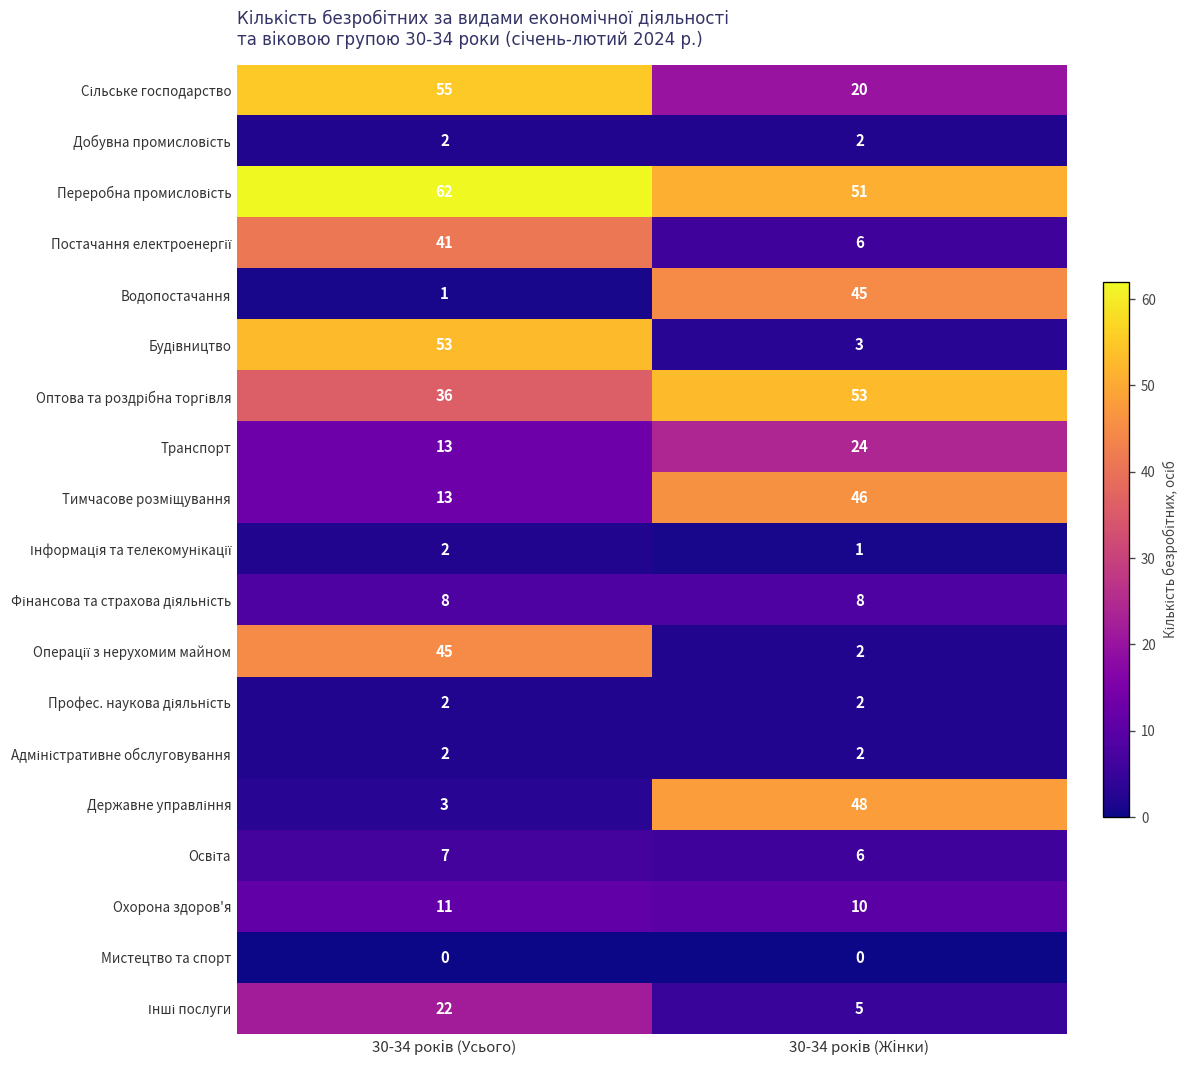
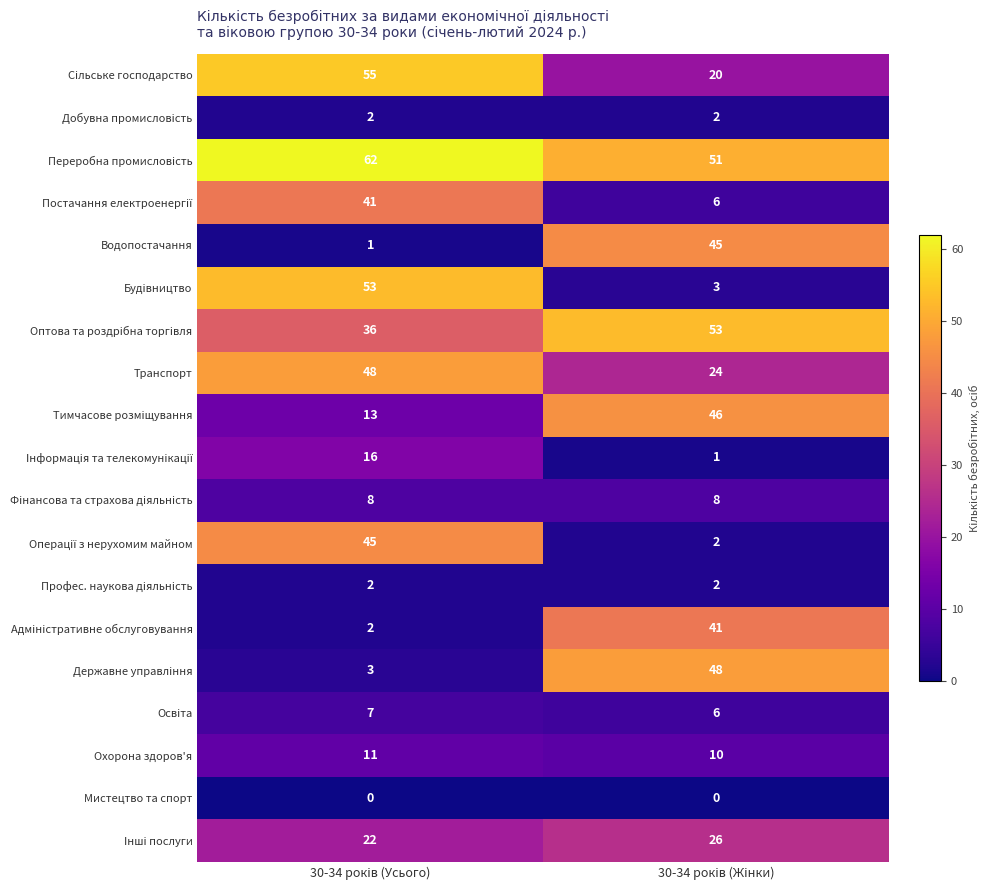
Транспорт, 30-34 років (Усього): 13 -> 48
Інформація та телекомунікації, 30-34 років (Усього): 2 -> 16
Адміністративне обслуговування, 30-34 років (Жінки): 2 -> 41
Інші послуги, 30-34 років (Жінки): 5 -> 26
